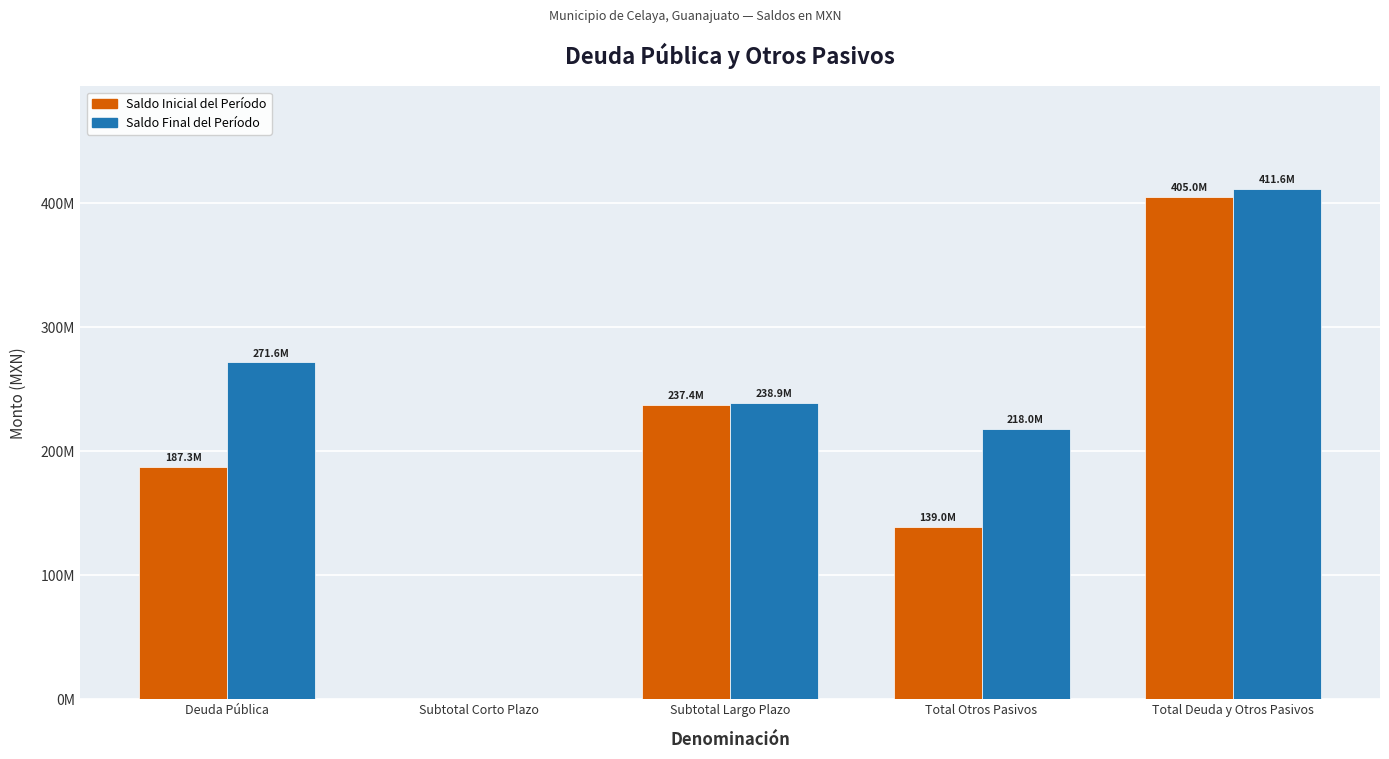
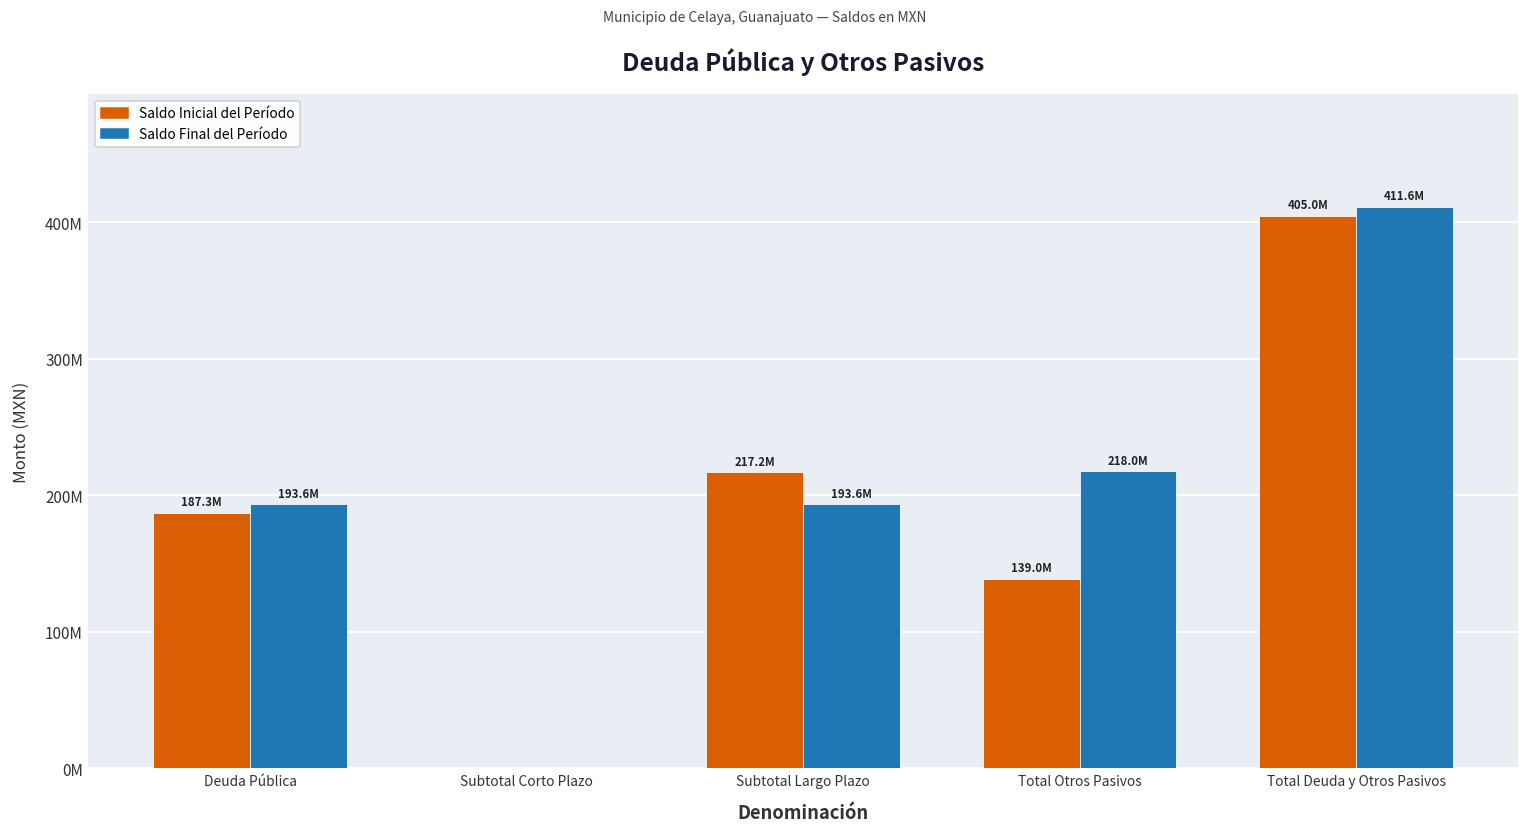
Saldo Final del Período, Deuda Pública: 271.6M -> 193.6M
Saldo Inicial del Período, Subtotal Largo Plazo: 237.4M -> 217.2M
Saldo Final del Período, Subtotal Largo Plazo: 238.9M -> 193.6M
